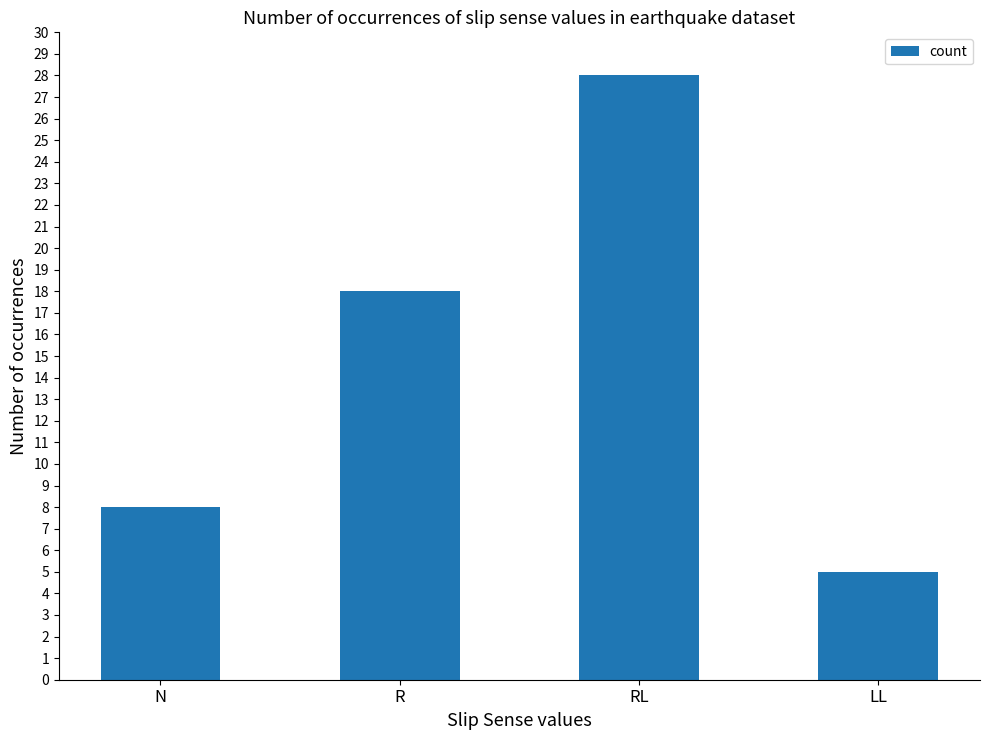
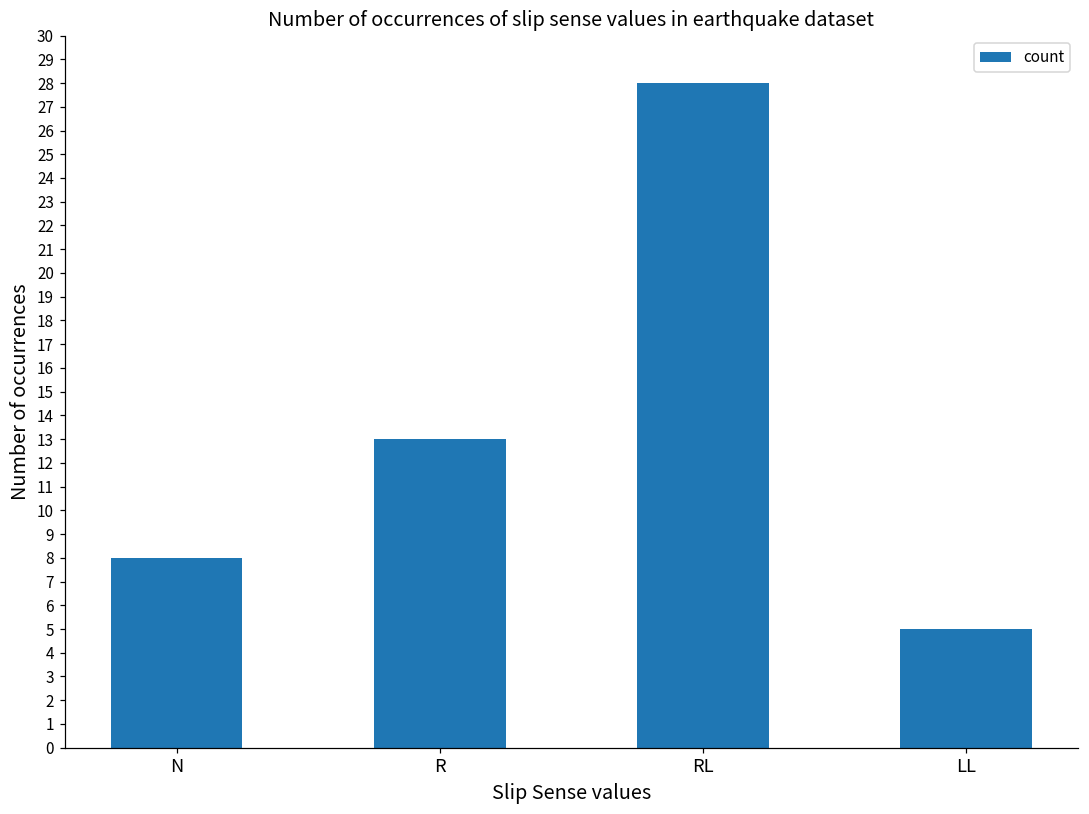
R: 18 -> 13
